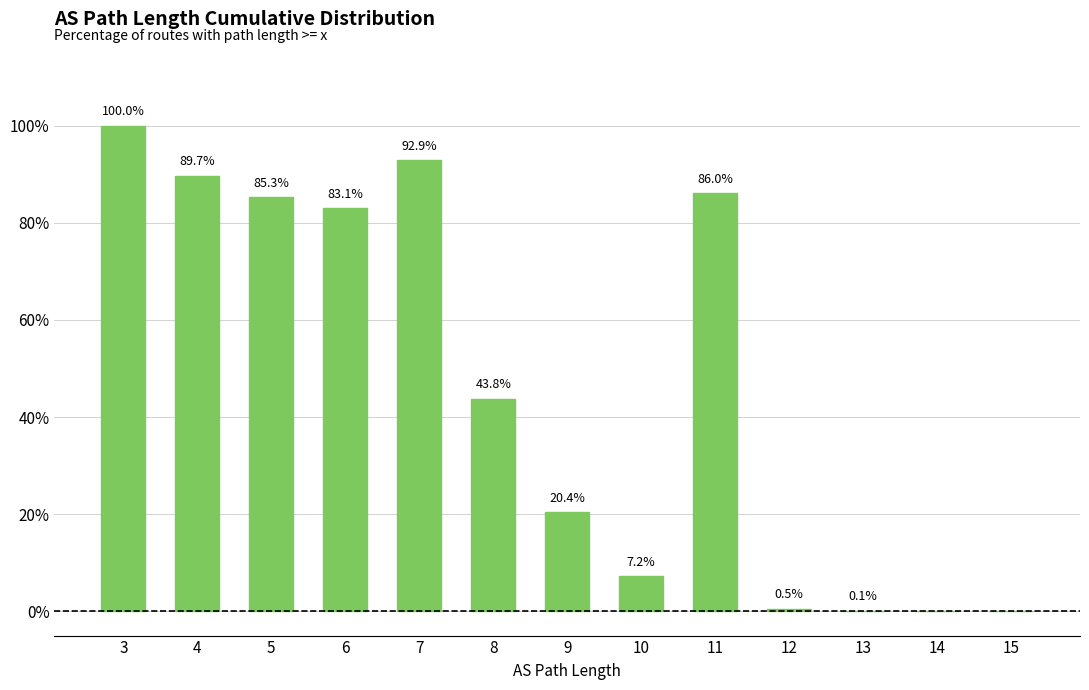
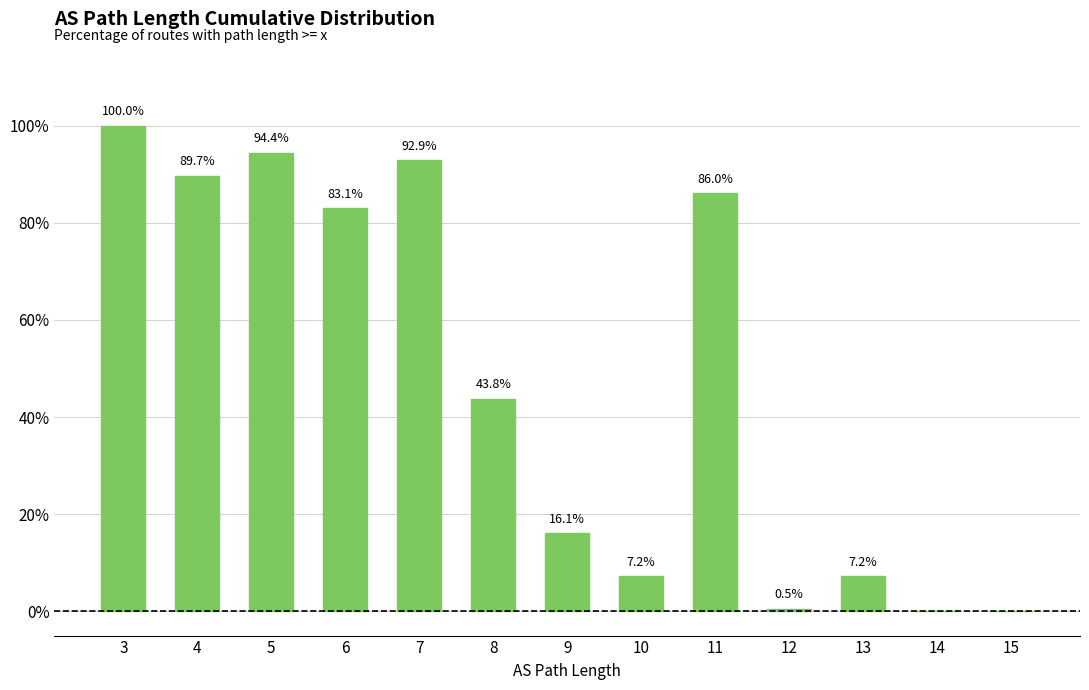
5: 85.3% -> 94.4%
9: 20.4% -> 16.1%
13: 0.1% -> 7.2%
